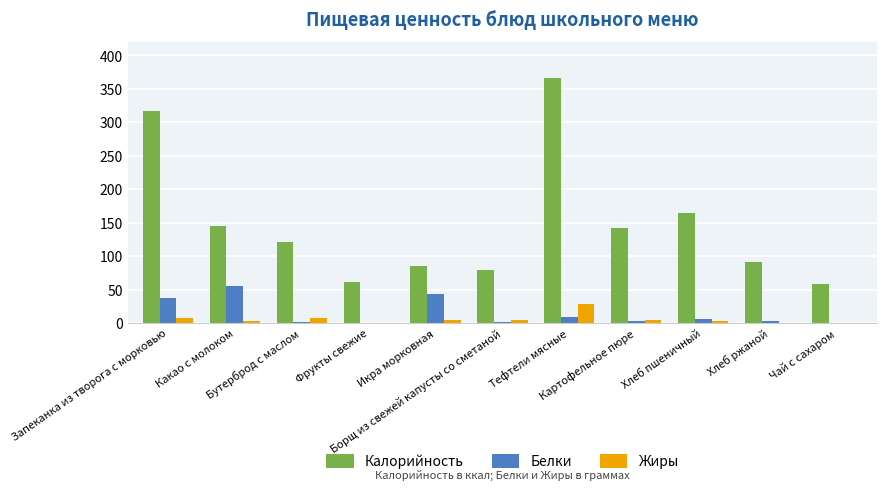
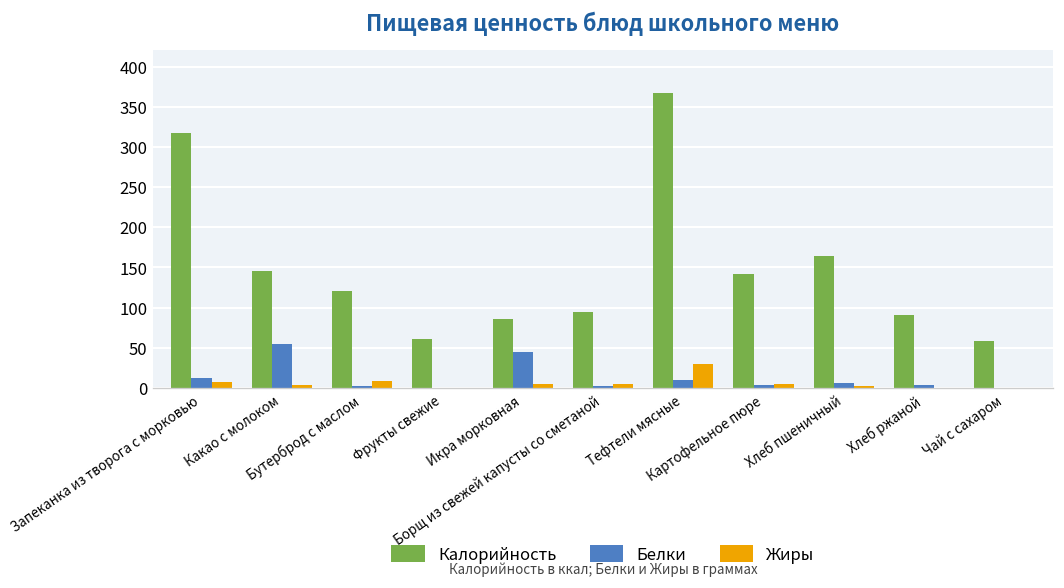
Белки, Запеканка из творога с морковью: 40 -> 10
Калорийность, Борщ из свежей капусты со сметаной: 80 -> 90
